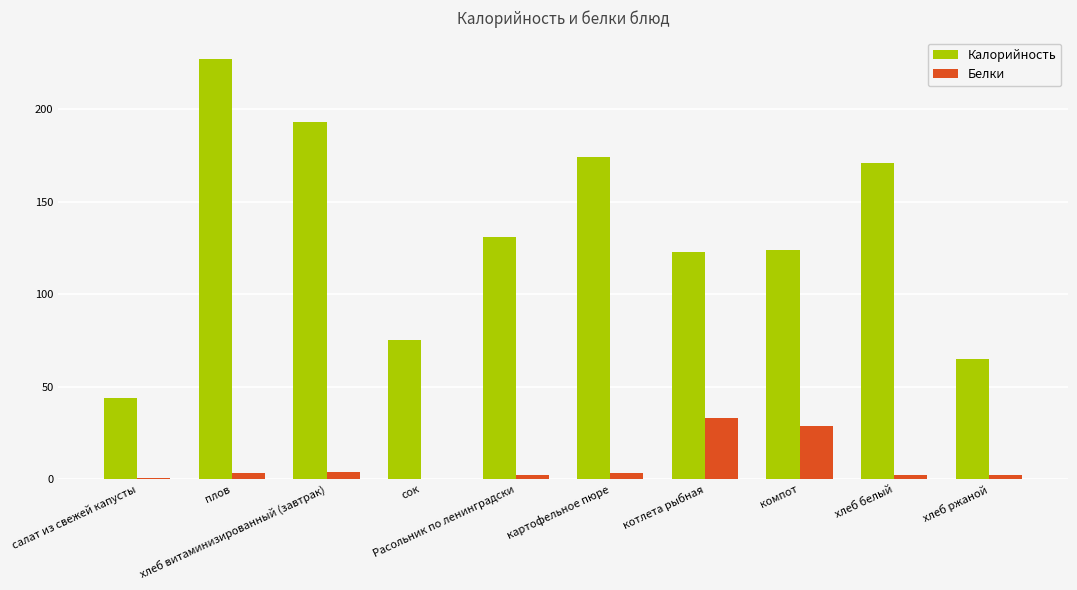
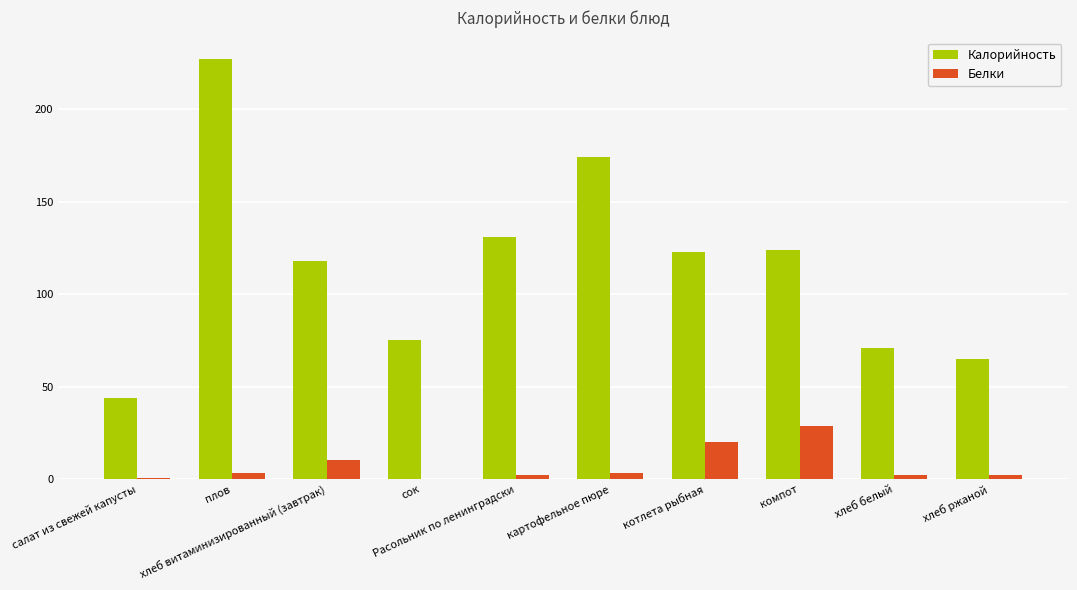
Калорийность, хлеб витаминизированный (завтрак): 193 -> 118
Белки, хлеб витаминизированный (завтрак): 4 -> 11
Белки, котлета рыбная: 33 -> 20
Калорийность, хлеб белый: 171 -> 71
